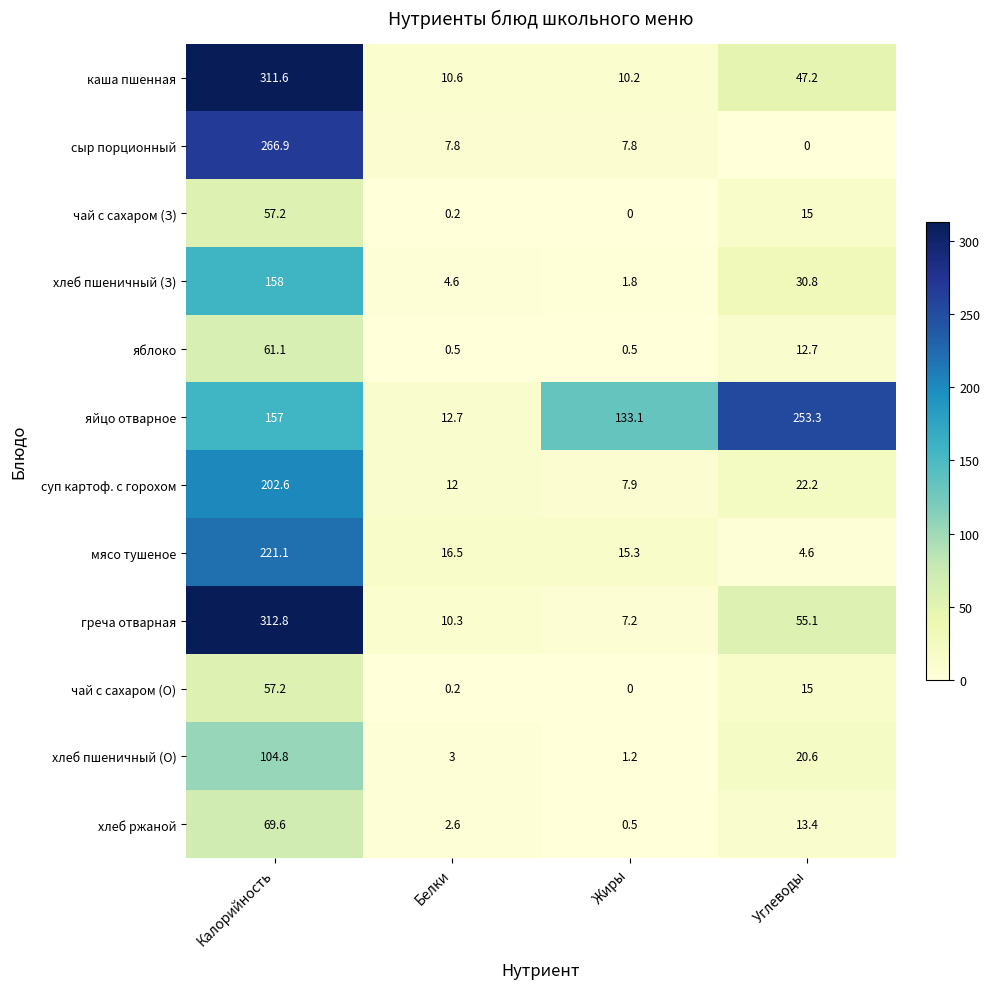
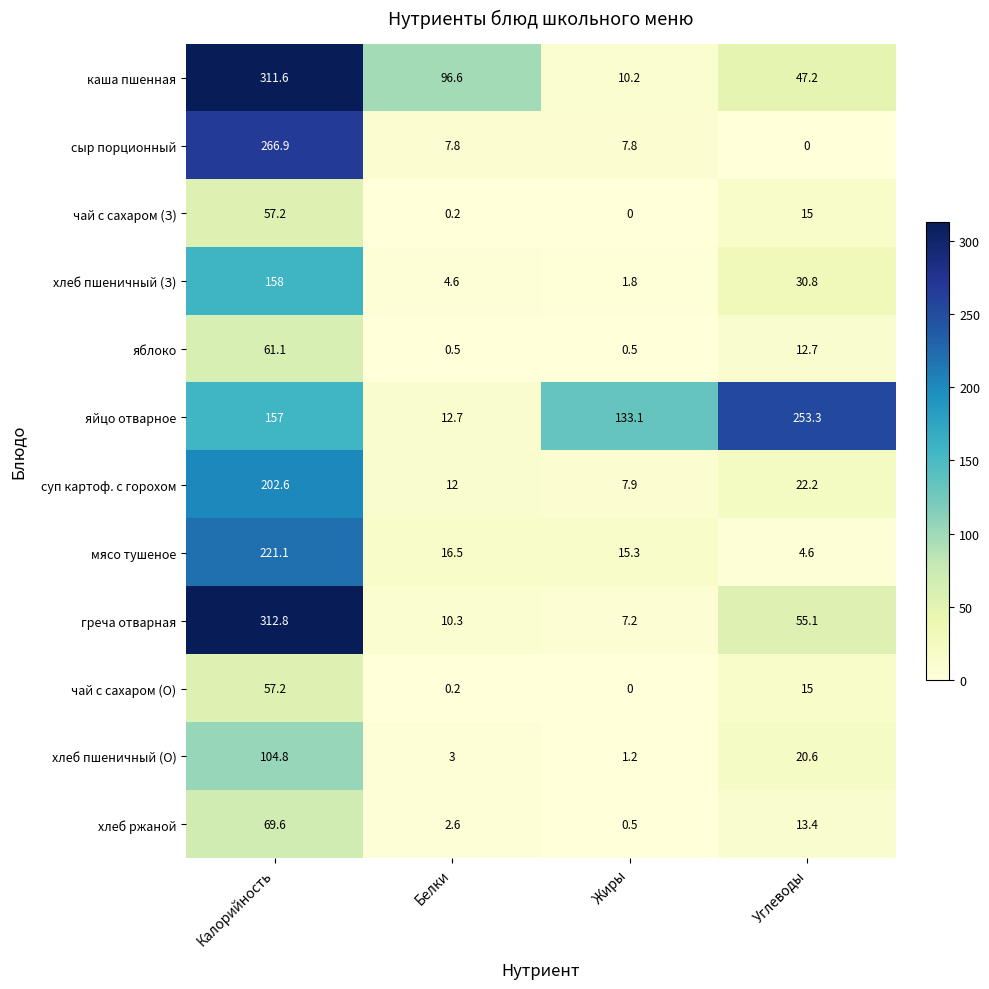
каша пшенная, Белки: 10.6 -> 96.6
